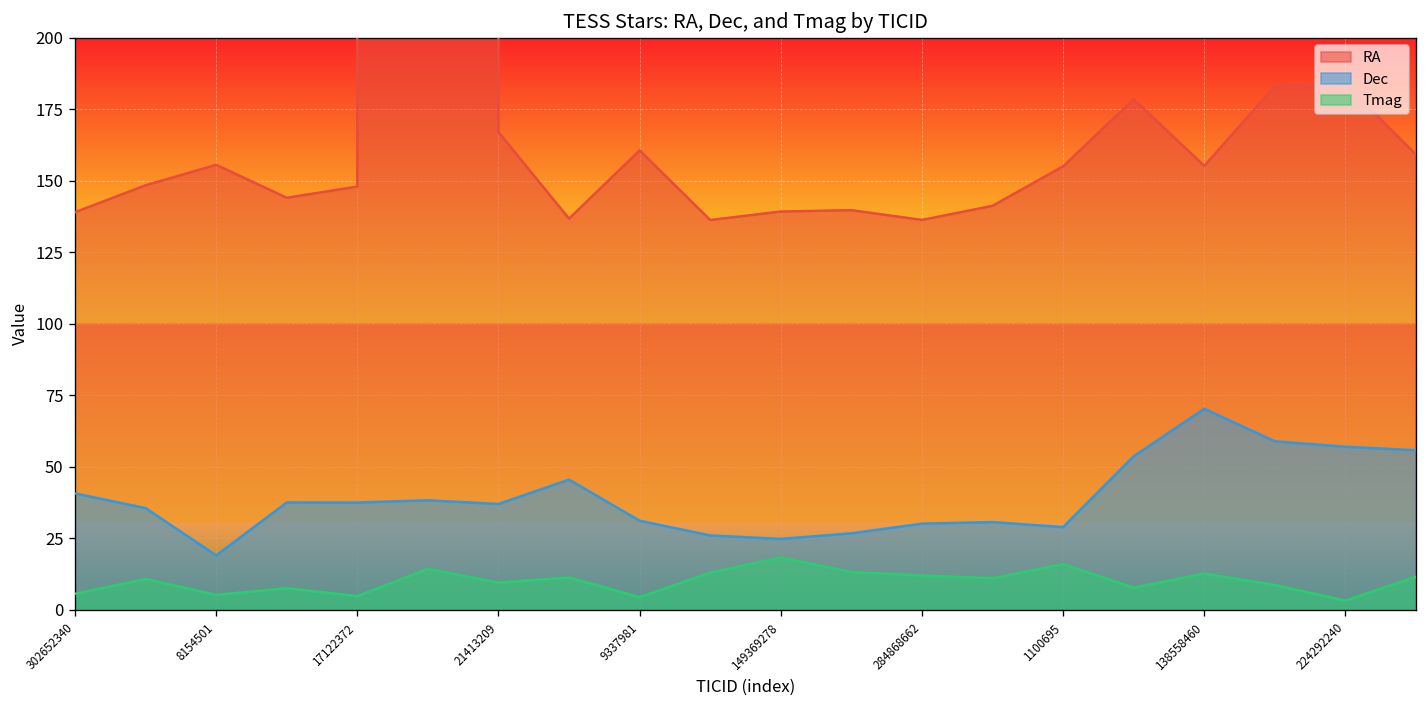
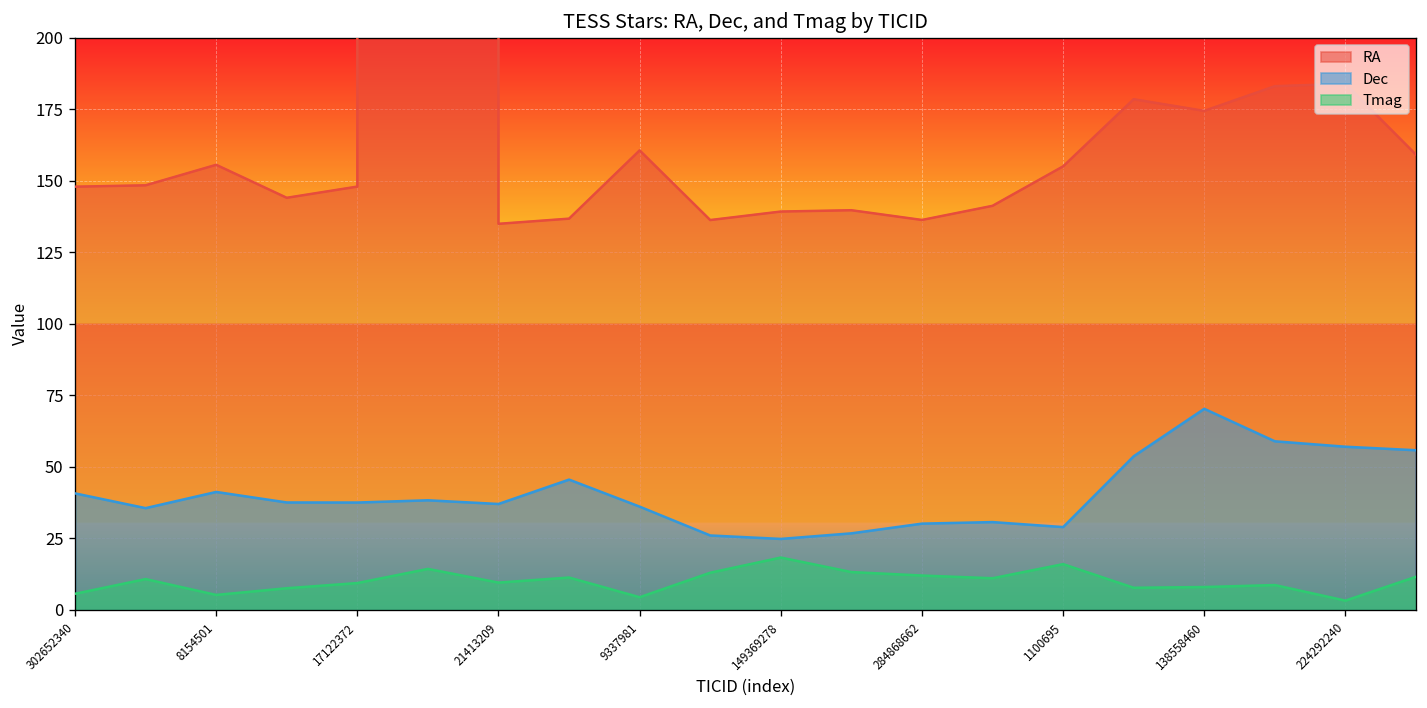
RA, 302652340: 139 -> 148
Dec, 8154501: 19 -> 41
Tmag, 17122372: 5 -> 9
RA, 21413209: 167 -> 135
Dec, 9337981: 31 -> 36
RA, 138558460: 155 -> 174
Tmag, 138558460: 13 -> 8
